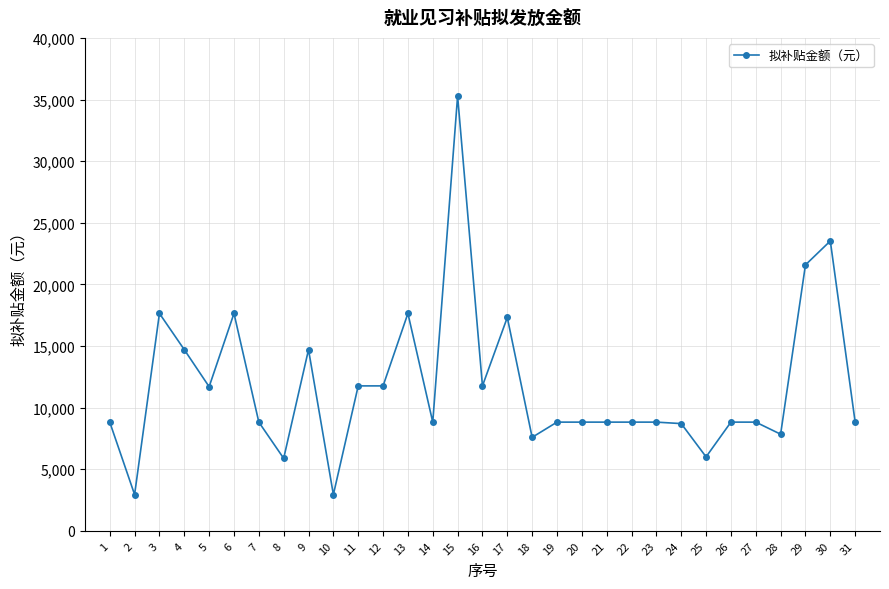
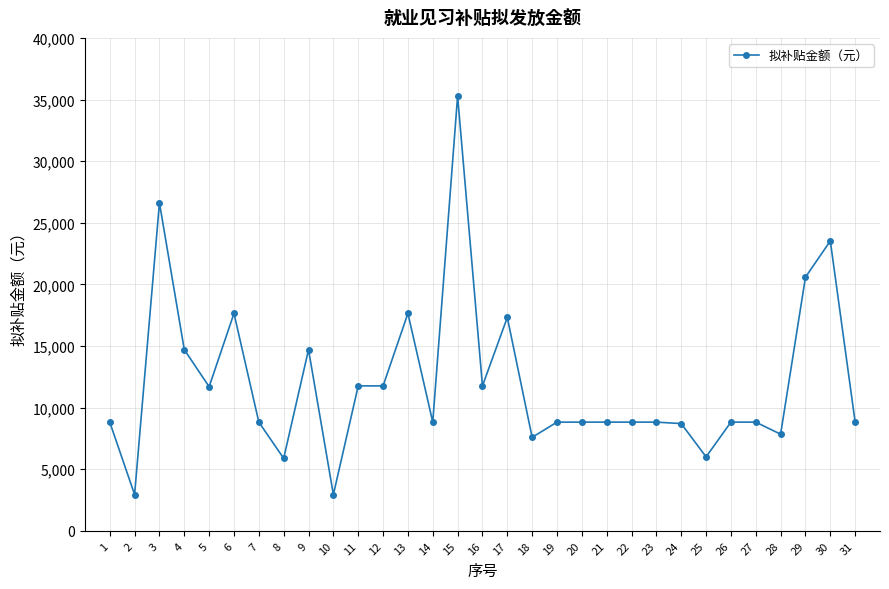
3: 17,600 -> 26,600
29: 21,600 -> 20,600
